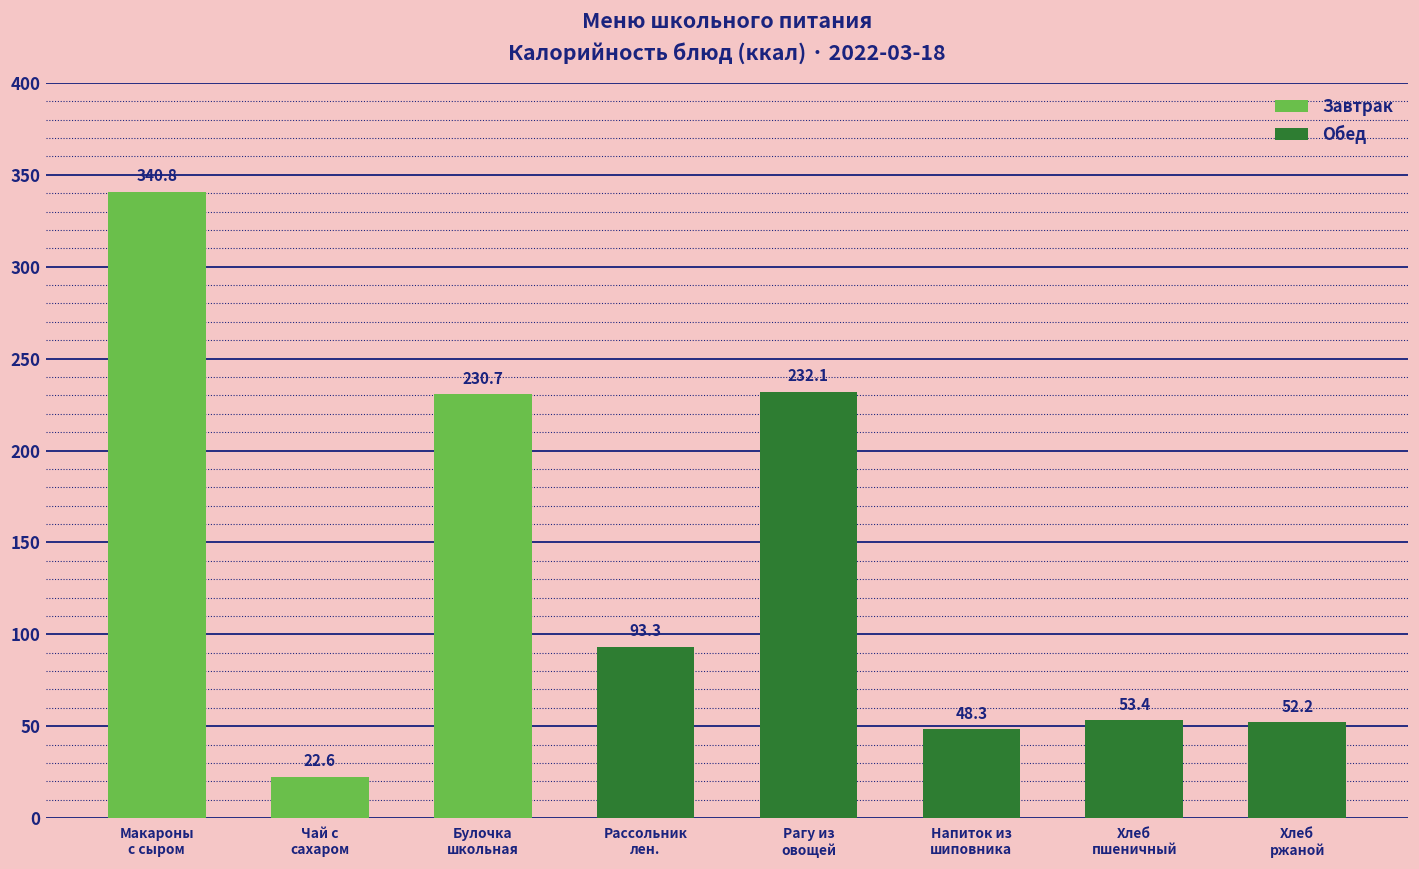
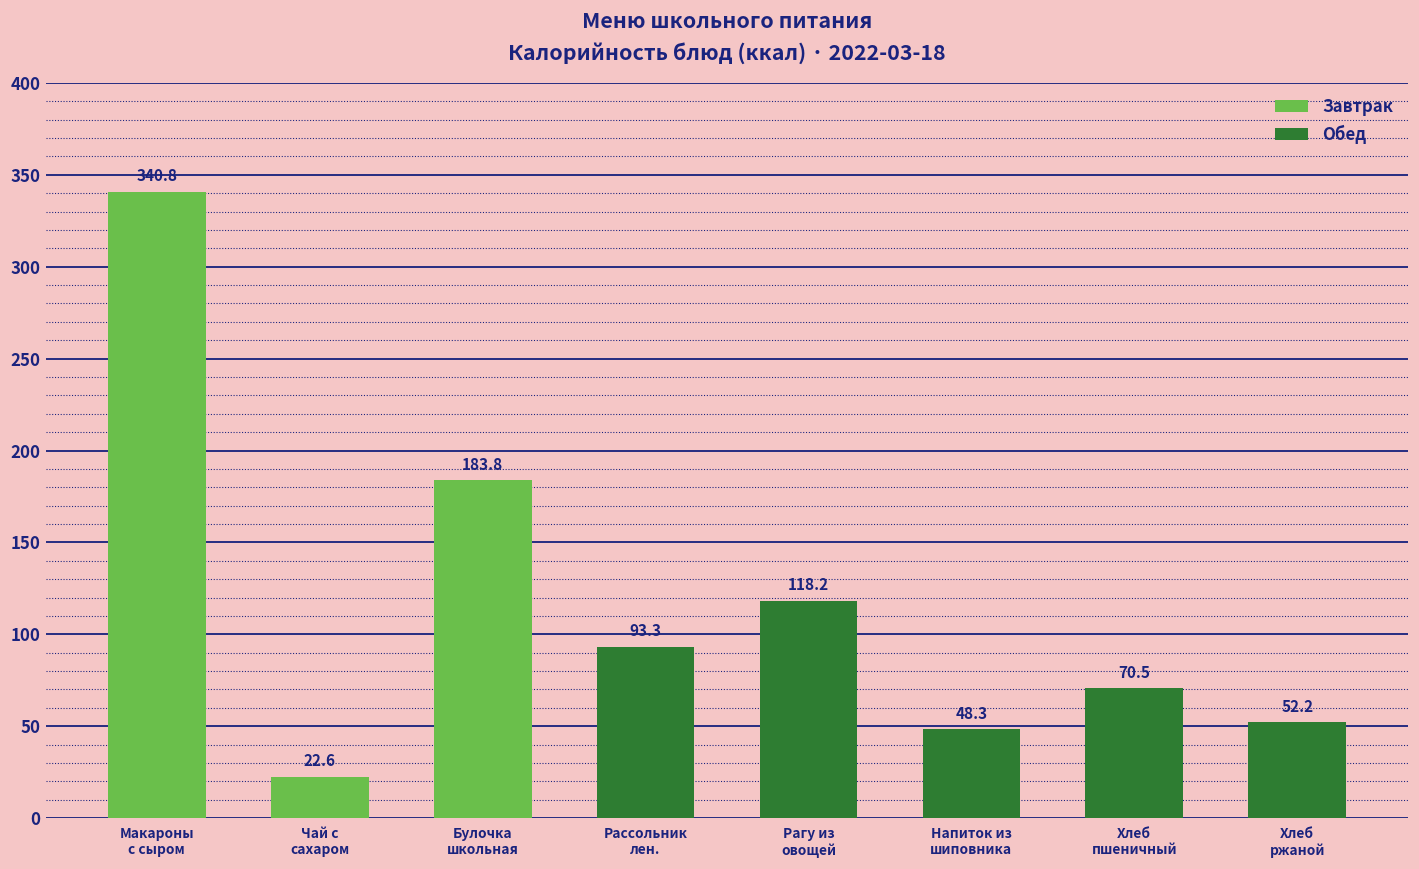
Булочка школьная: 230.7 -> 183.8
Рагу из овощей: 232.1 -> 118.2
Хлеб пшеничный: 53.4 -> 70.5
